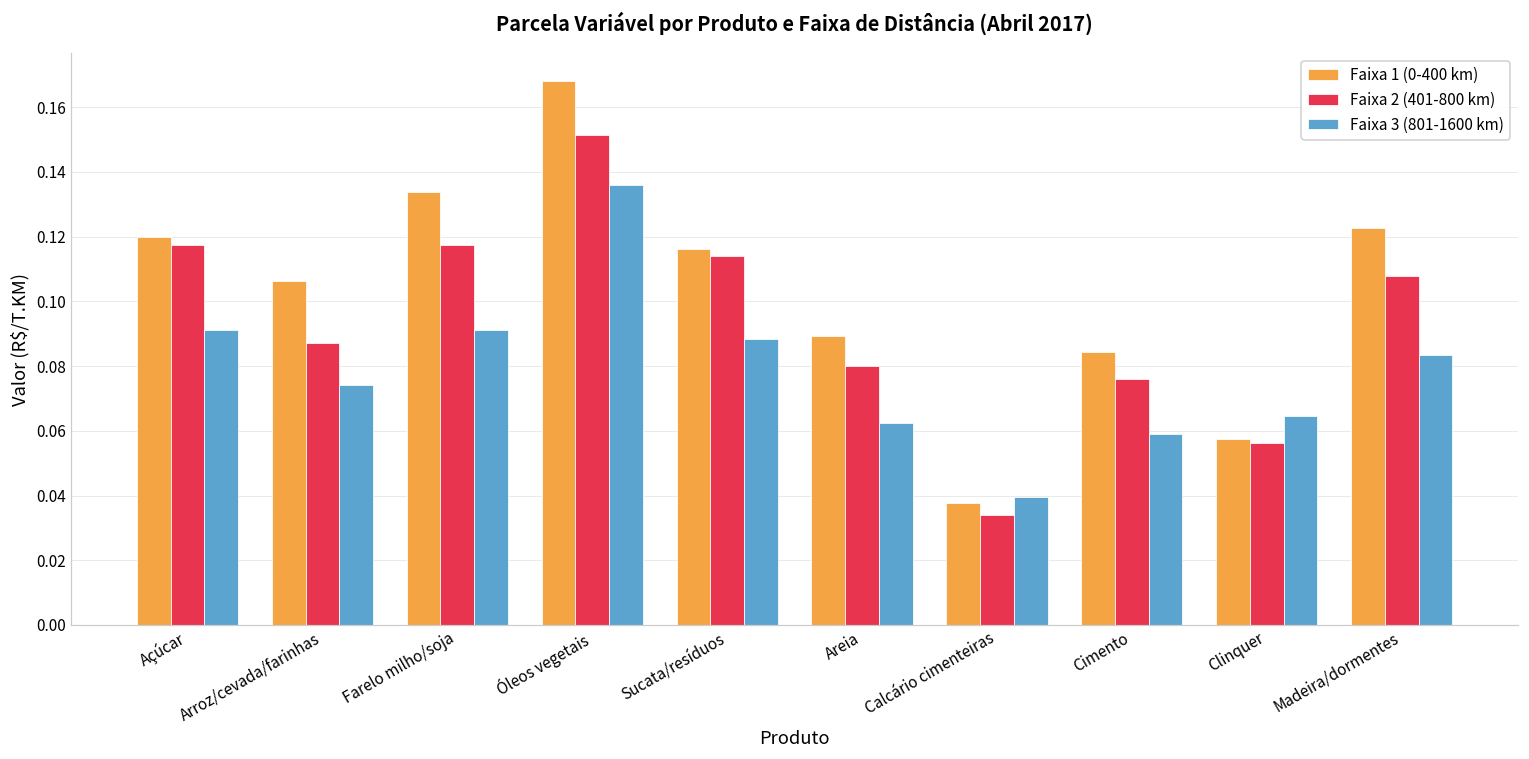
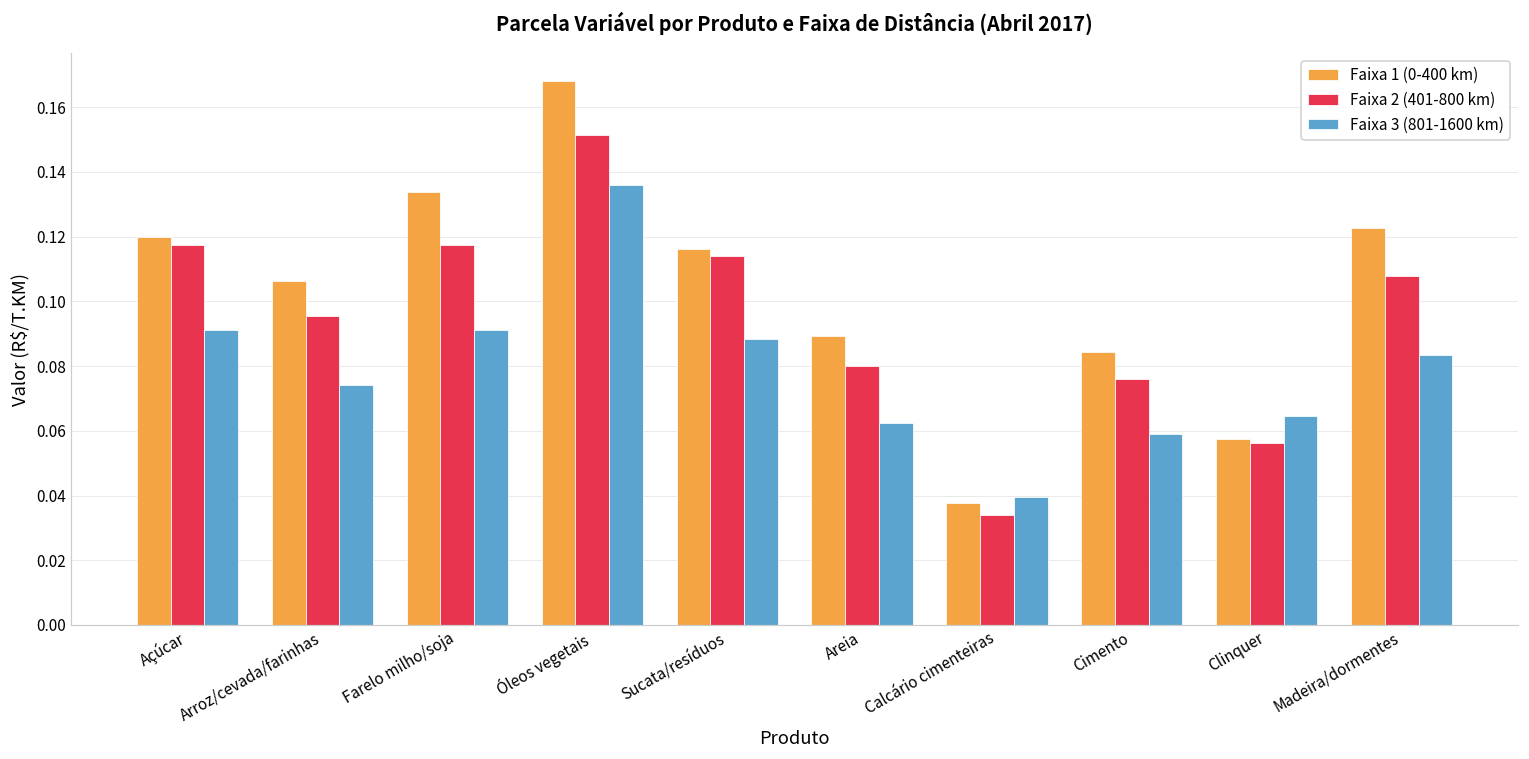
Faixa 2 (401-800 km), Arroz/cevada/farinhas: 0.087 -> 0.096
